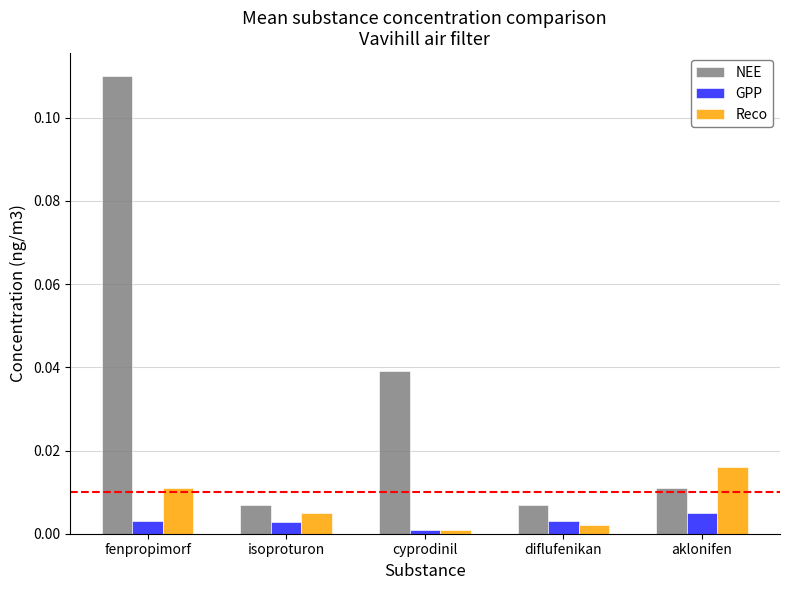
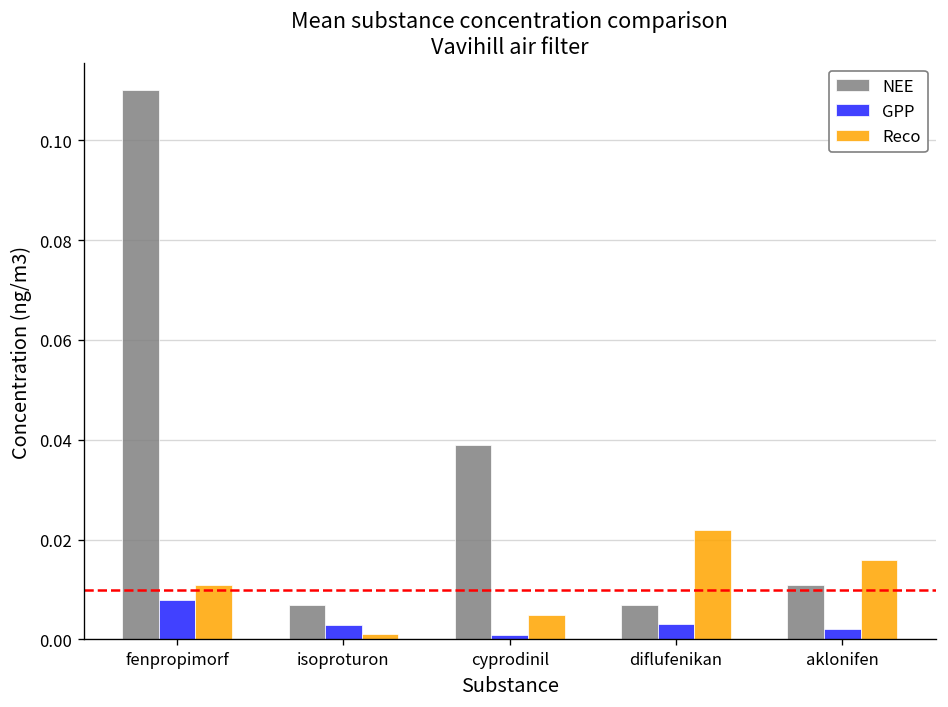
GPP, fenpropimorf: 0.003 -> 0.008
Reco, isoproturon: 0.005 -> 0.001
Reco, cyprodinil: 0.001 -> 0.005
Reco, diflufenikan: 0.002 -> 0.022
GPP, aklonifen: 0.005 -> 0.002
